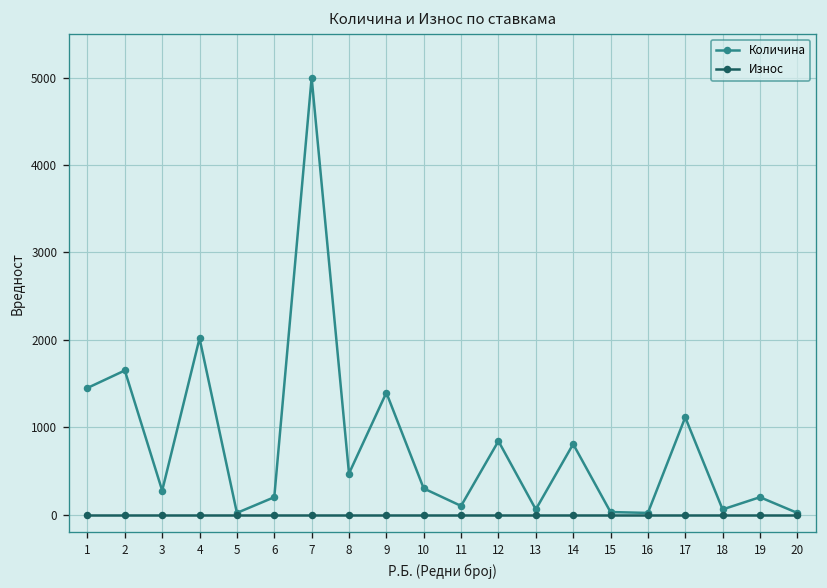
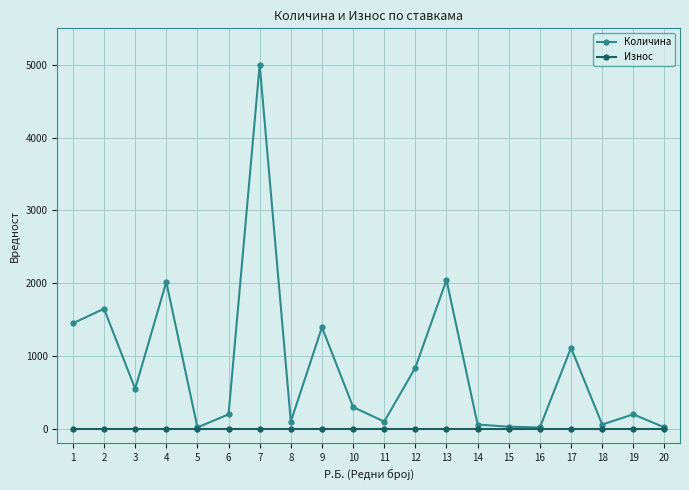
Количина, 3: 300 -> 600
Количина, 8: 500 -> 100
Количина, 13: 100 -> 2000
Количина, 14: 800 -> 100
